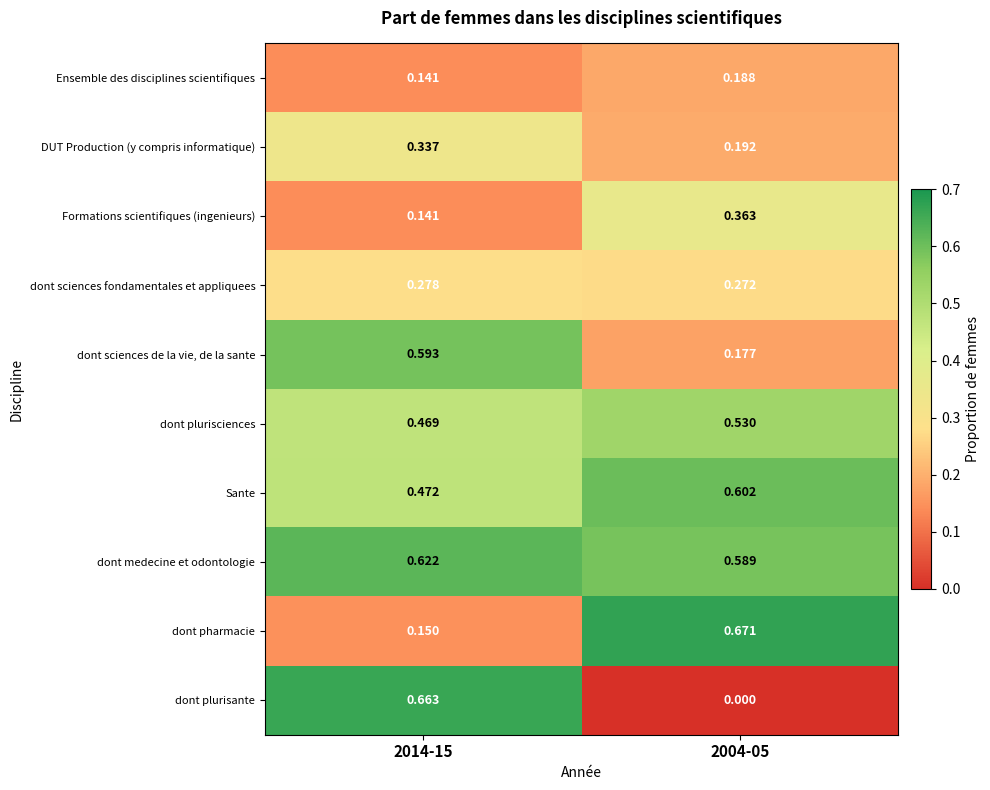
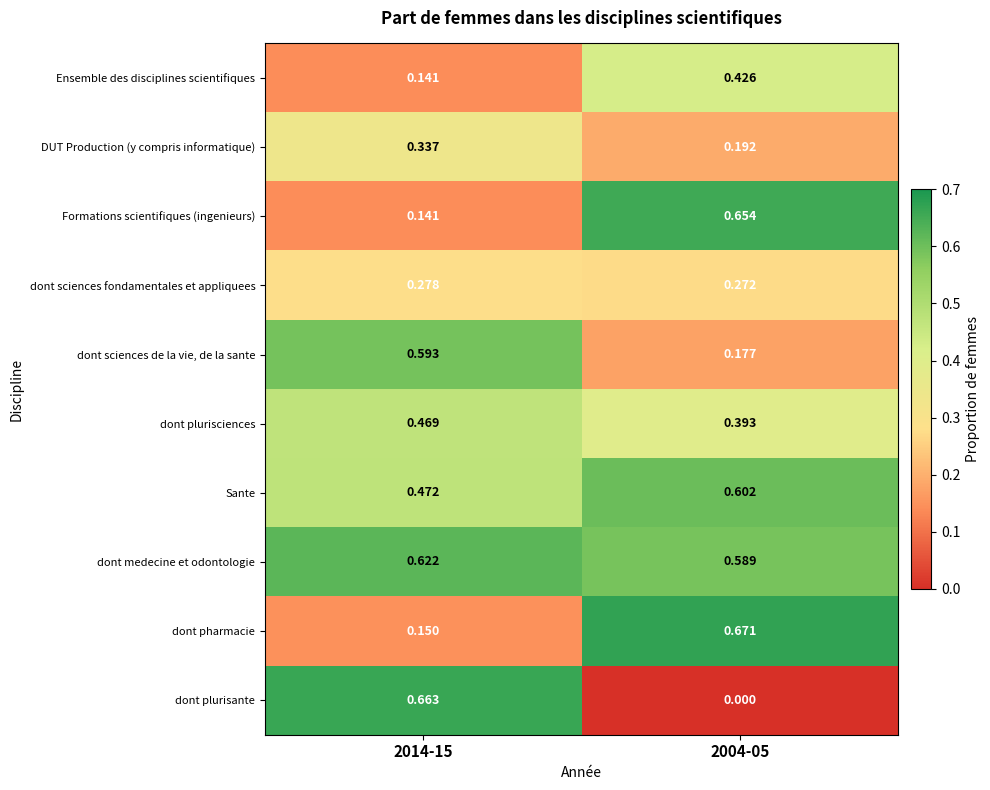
Ensemble des disciplines scientifiques, 2004-05: 0.188 -> 0.426
Formations scientifiques (ingenieurs), 2004-05: 0.363 -> 0.654
dont plurisciences, 2004-05: 0.530 -> 0.393
